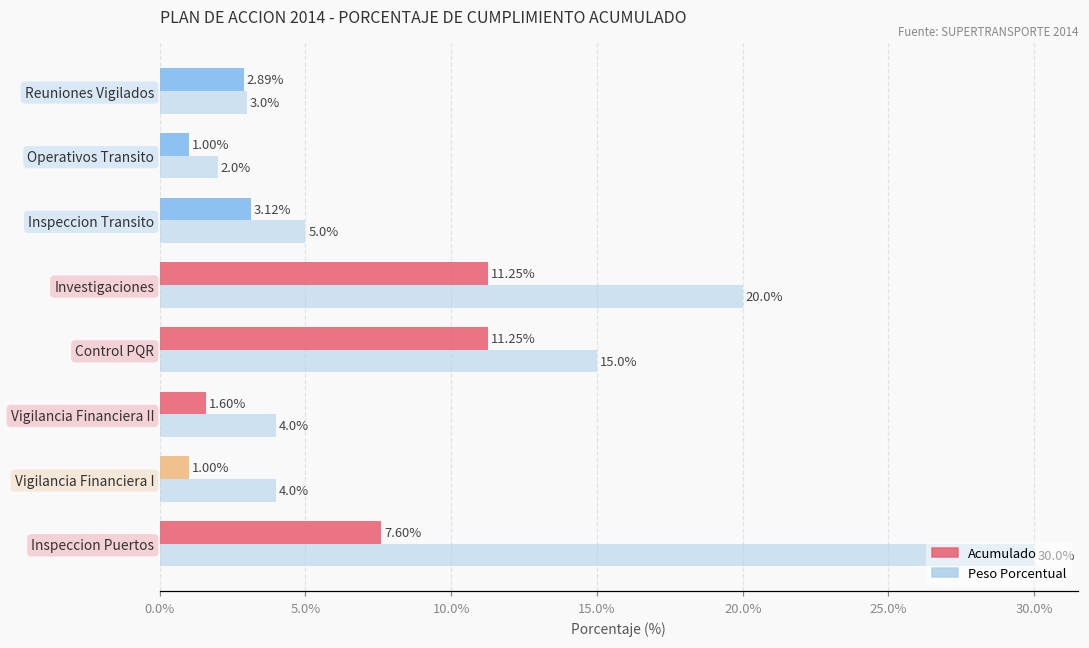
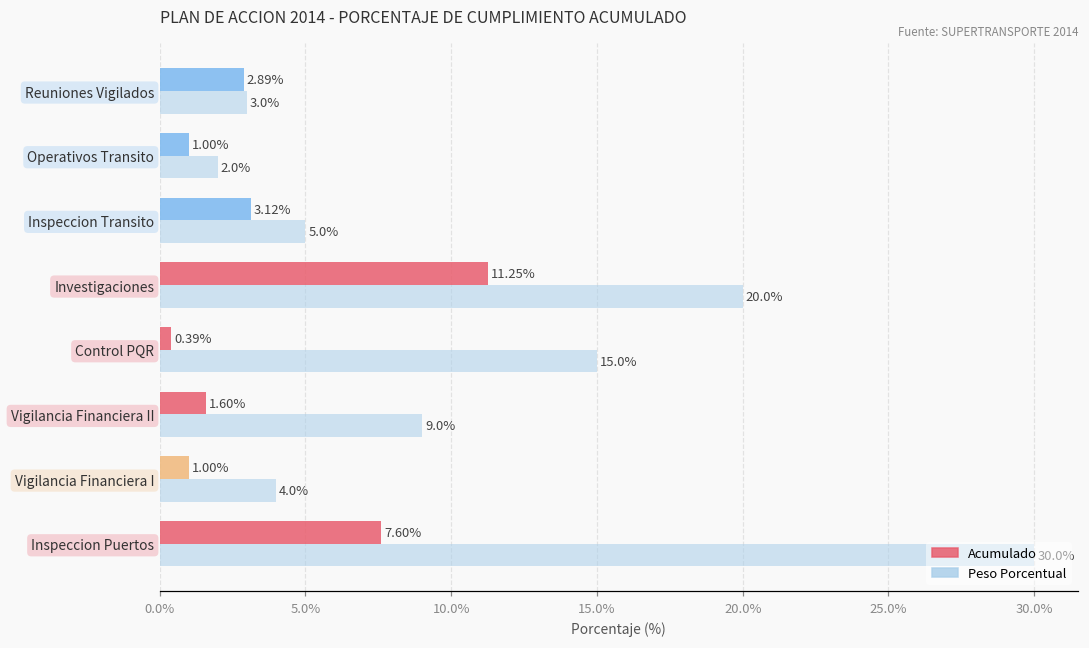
Acumulado, Control PQR: 11.25% -> 0.39%
Peso Porcentual, Vigilancia Financiera II: 4.0% -> 9.0%
